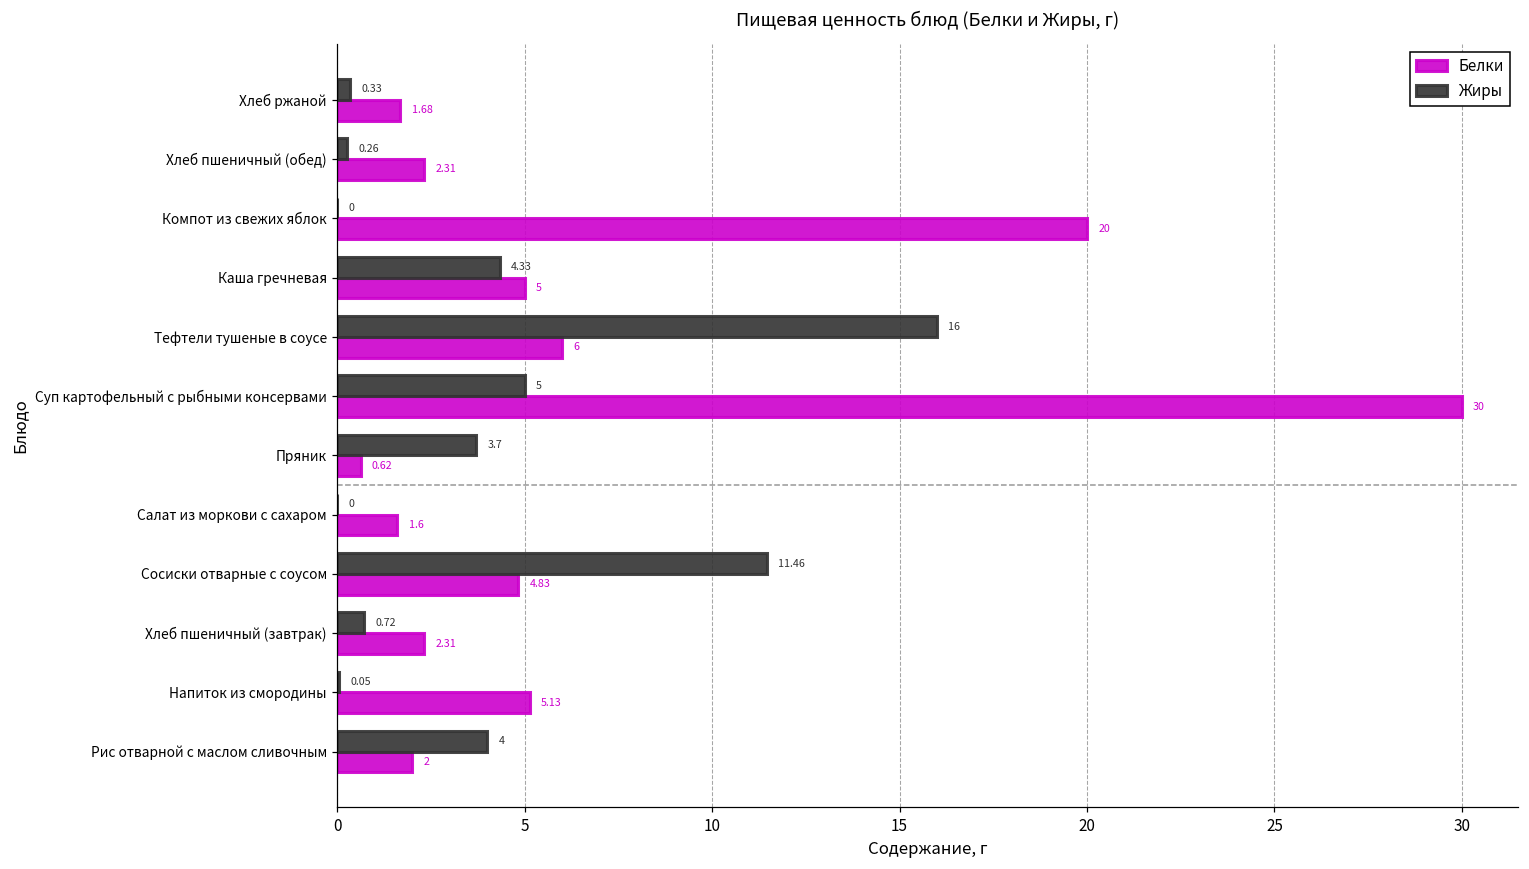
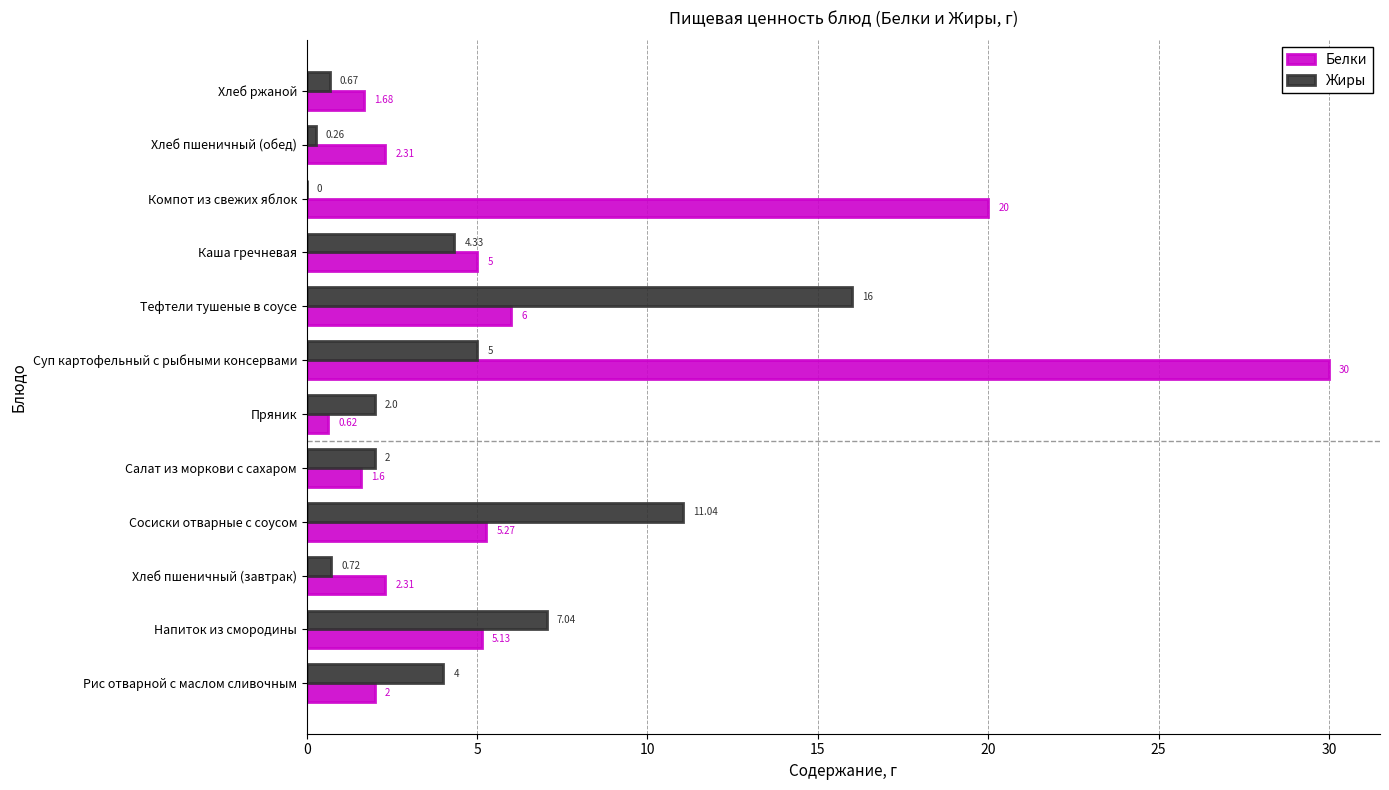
Жиры, Хлеб ржаной: 0.33 -> 0.67
Жиры, Пряник: 3.7 -> 2.0
Жиры, Салат из моркови с сахаром: 0 -> 2
Жиры, Сосиски отварные с соусом: 11.46 -> 11.04
Белки, Сосиски отварные с соусом: 4.83 -> 5.27
Жиры, Напиток из смородины: 0.05 -> 7.04
